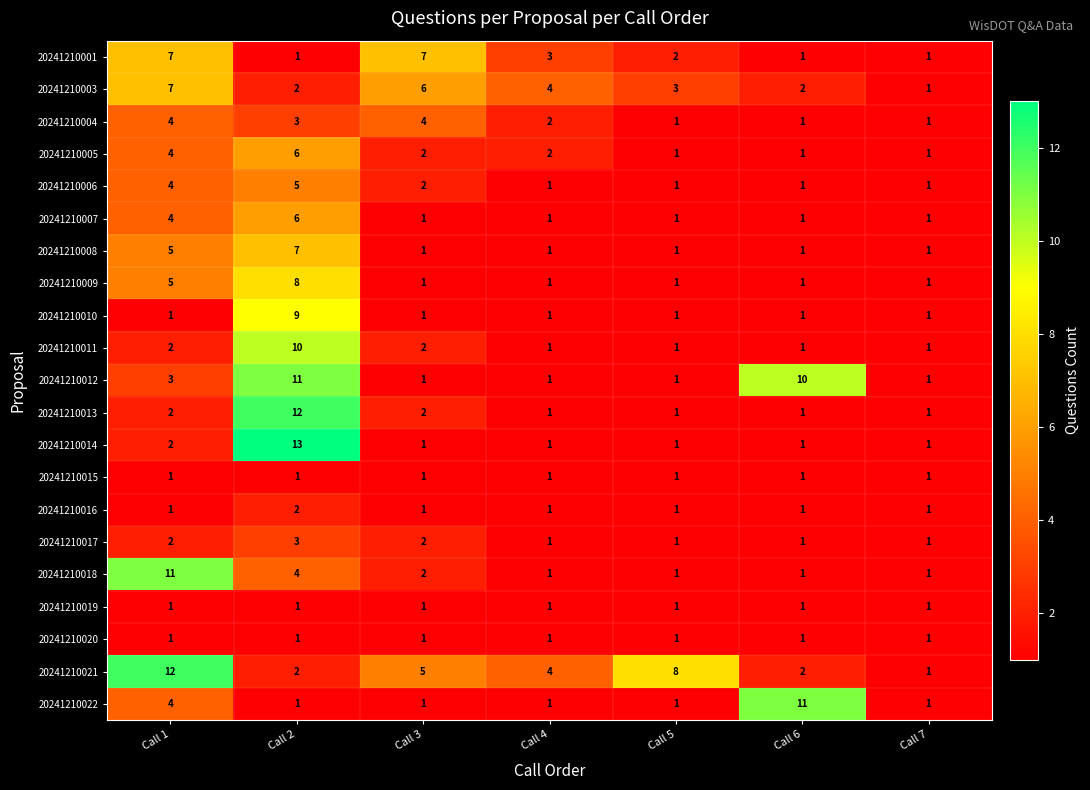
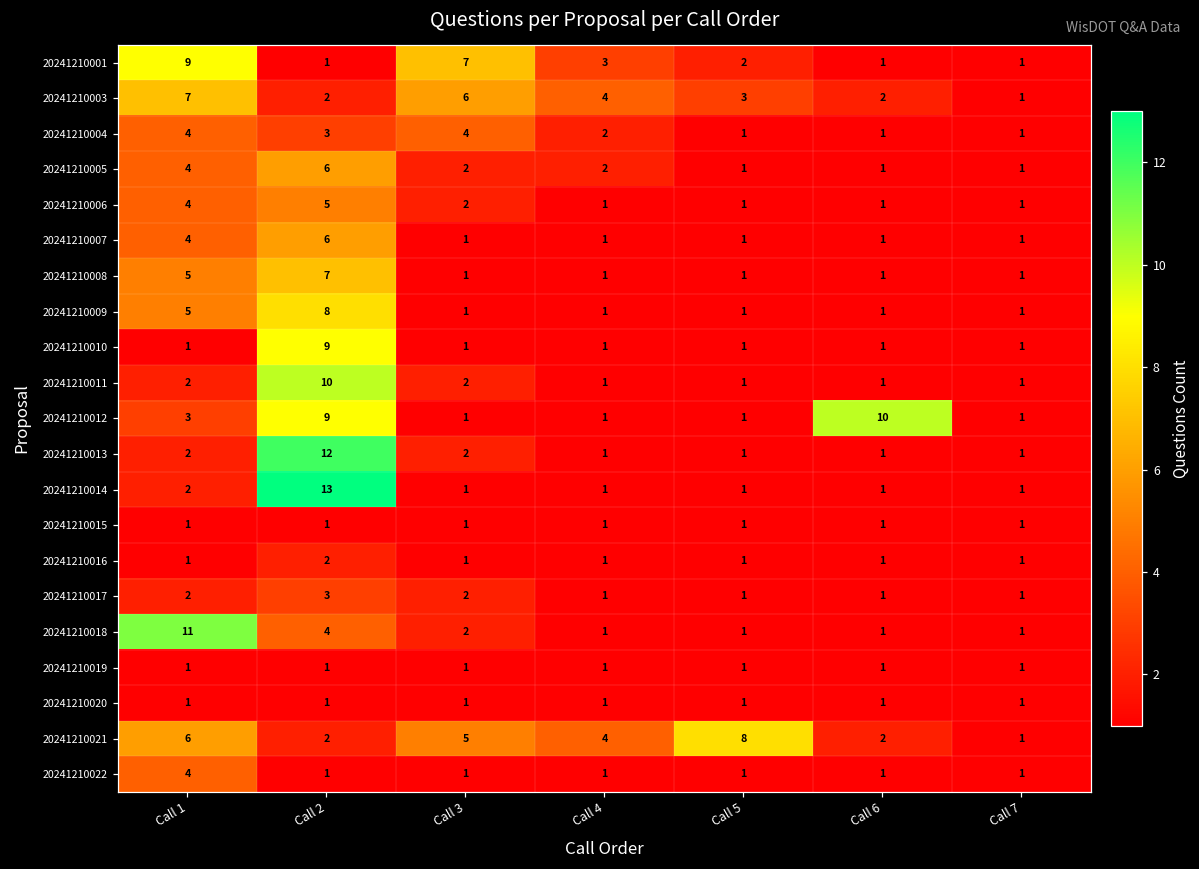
20241210001, Call 1: 7 -> 9
20241210012, Call 2: 11 -> 9
20241210021, Call 1: 12 -> 6
20241210022, Call 6: 11 -> 1
